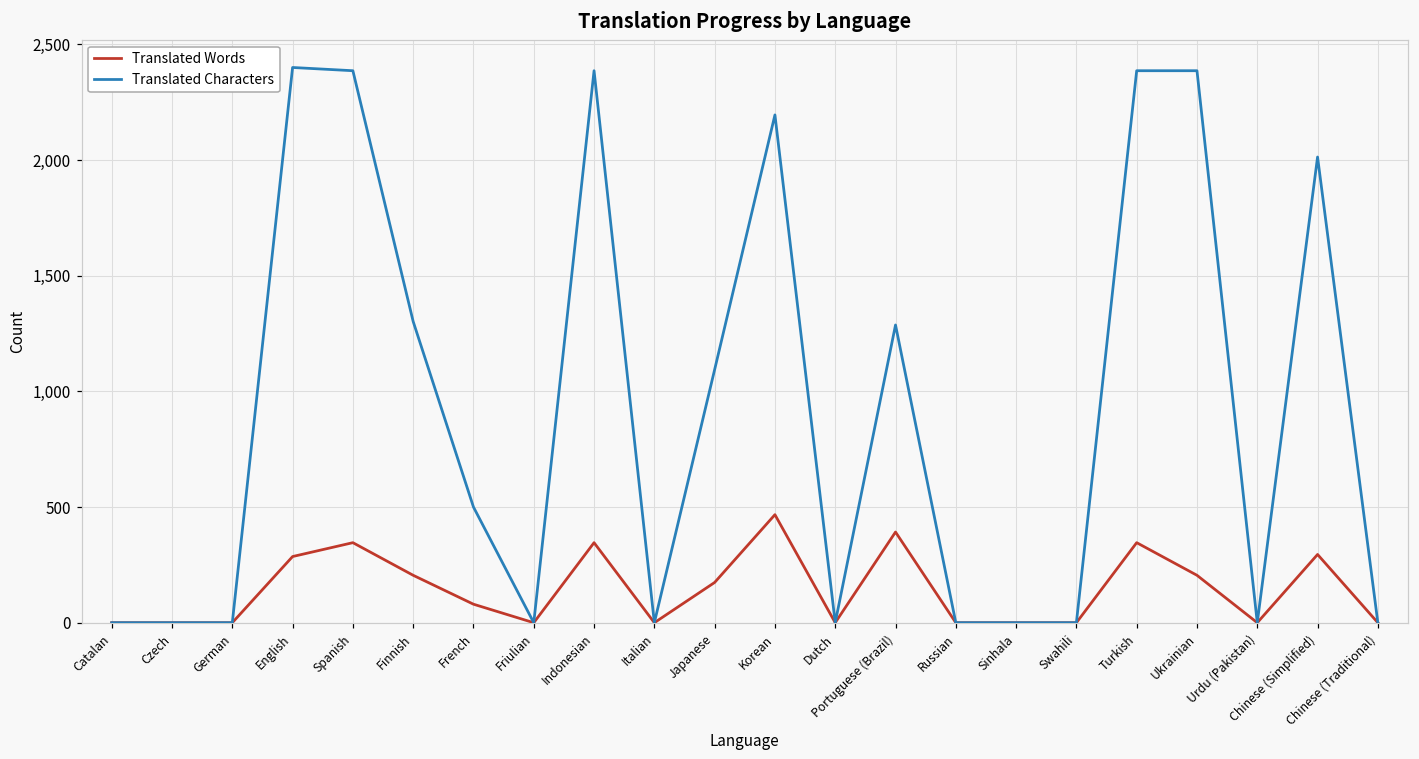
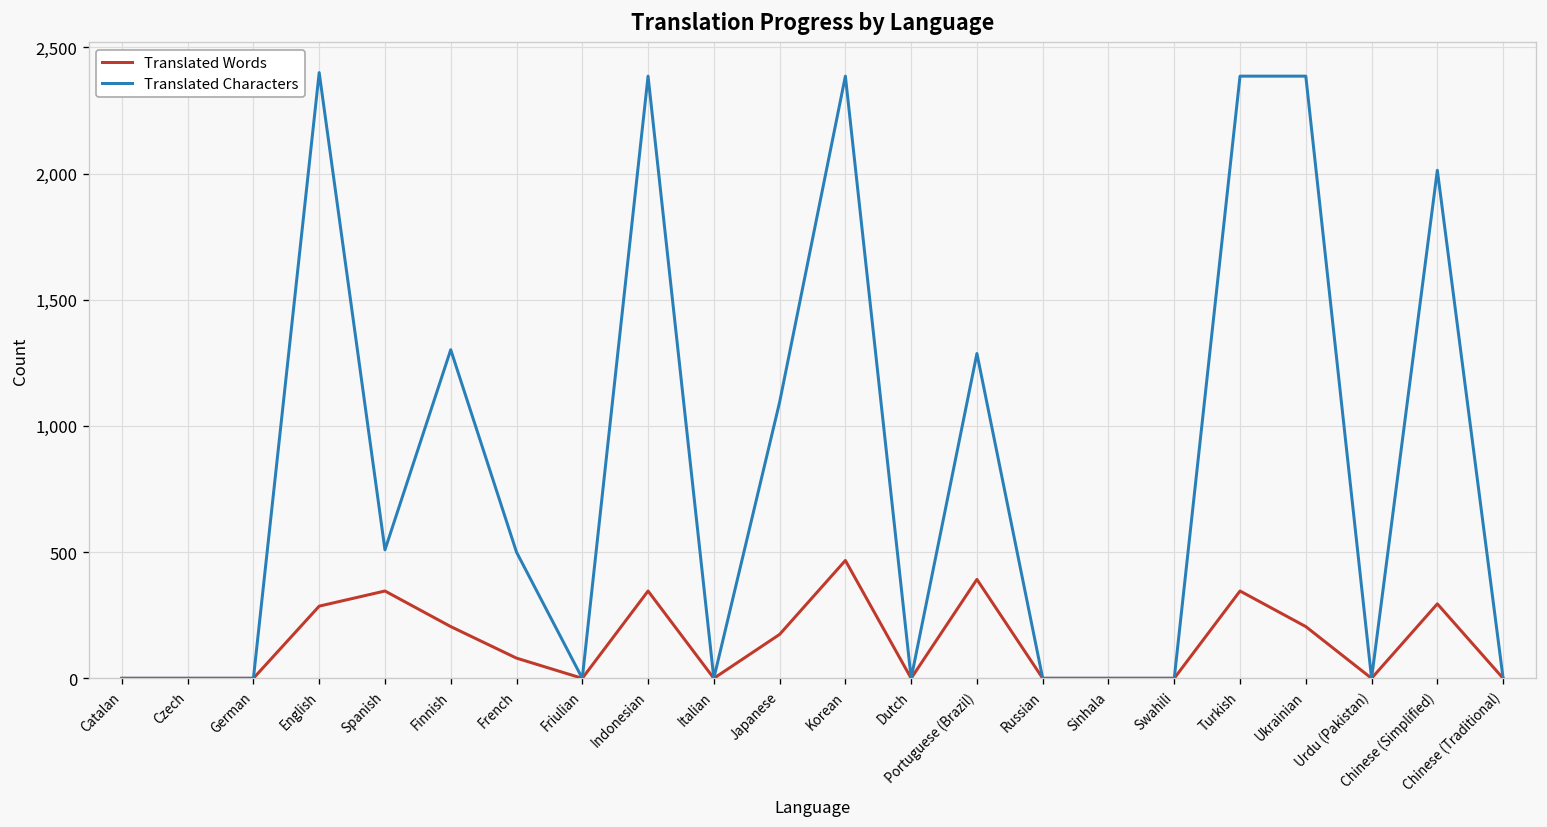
Translated Characters, Spanish: 2,390 -> 510
Translated Characters, Korean: 2,200 -> 2,390
